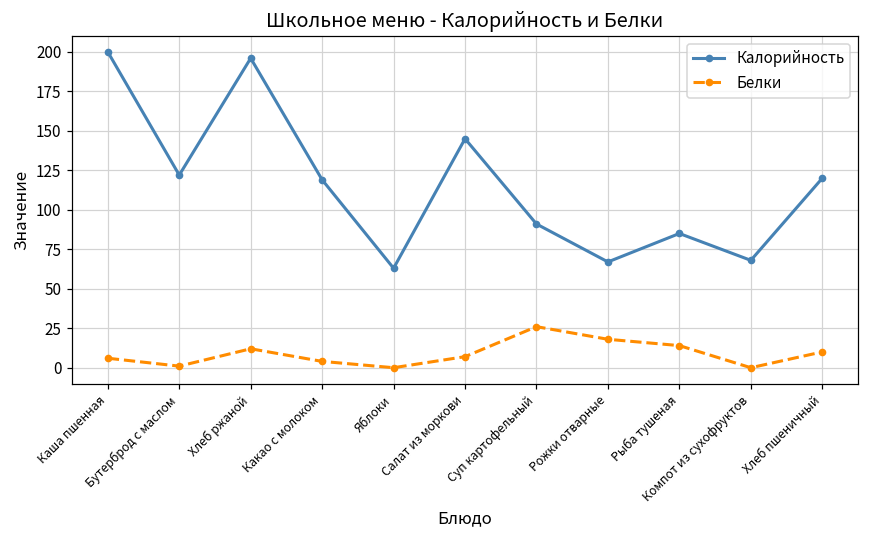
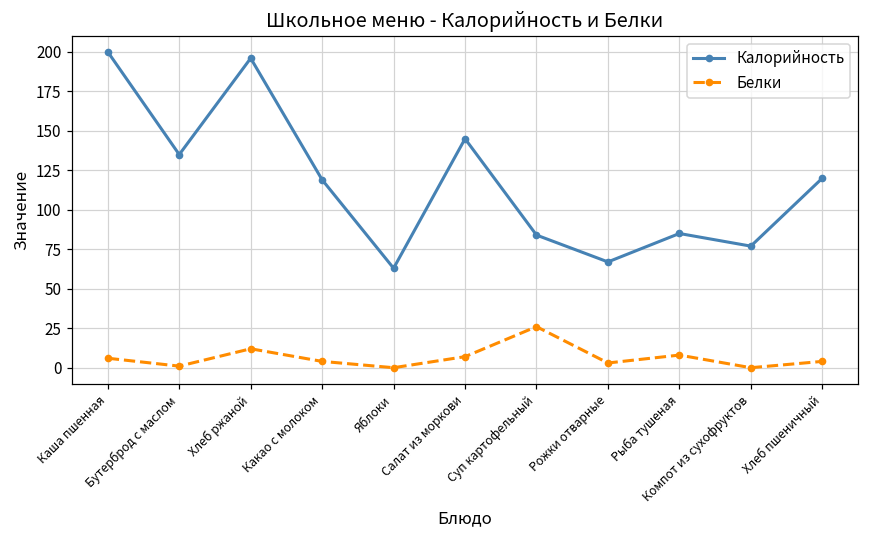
Калорийность, Бутерброд с маслом: 122 -> 135
Калорийность, Суп картофельный: 91 -> 84
Белки, Рожки отварные: 18 -> 3
Белки, Рыба тушеная: 14 -> 8
Калорийность, Компот из сухофруктов: 68 -> 77
Белки, Хлеб пшеничный: 10 -> 4
